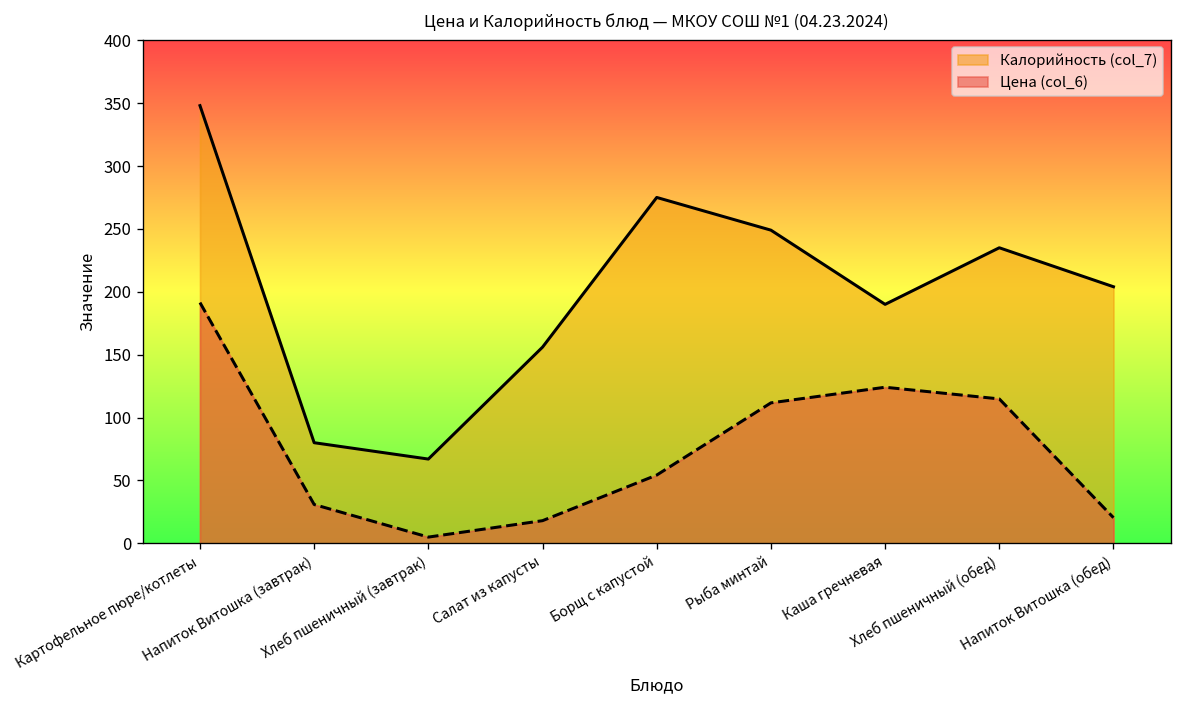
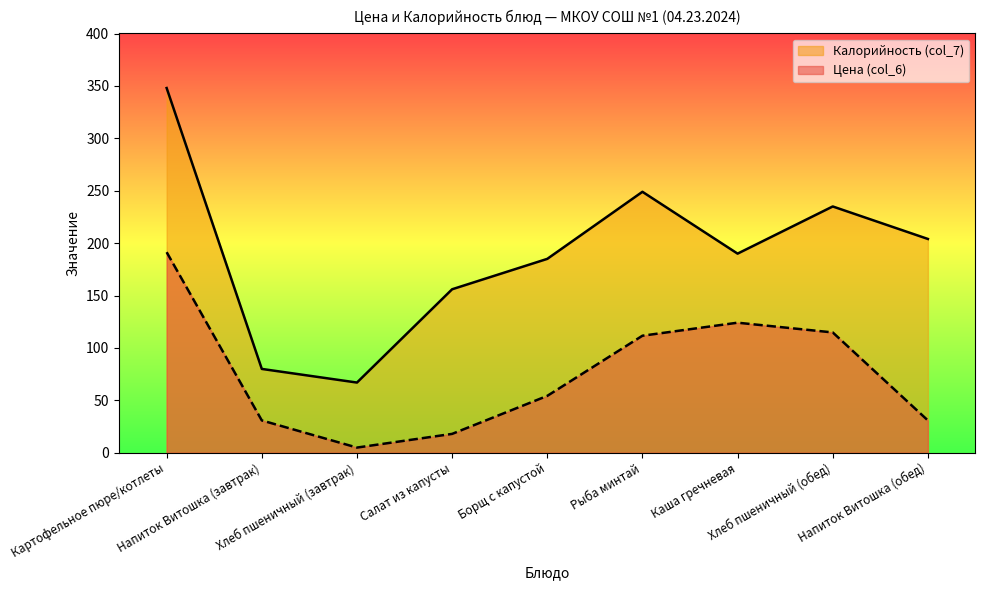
Калорийность (col_7), Борщ с капустой: 275 -> 185
Цена (col_6), Напиток Витошка (обед): 20 -> 31
